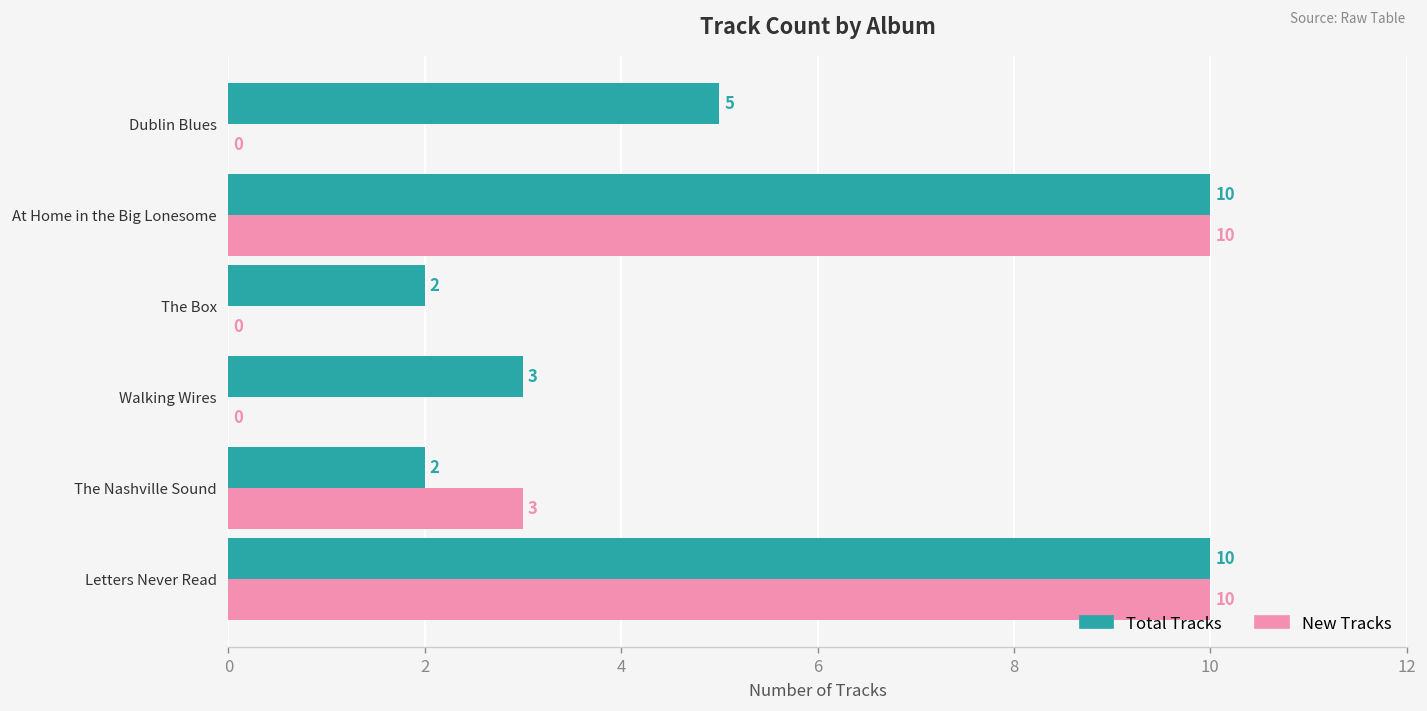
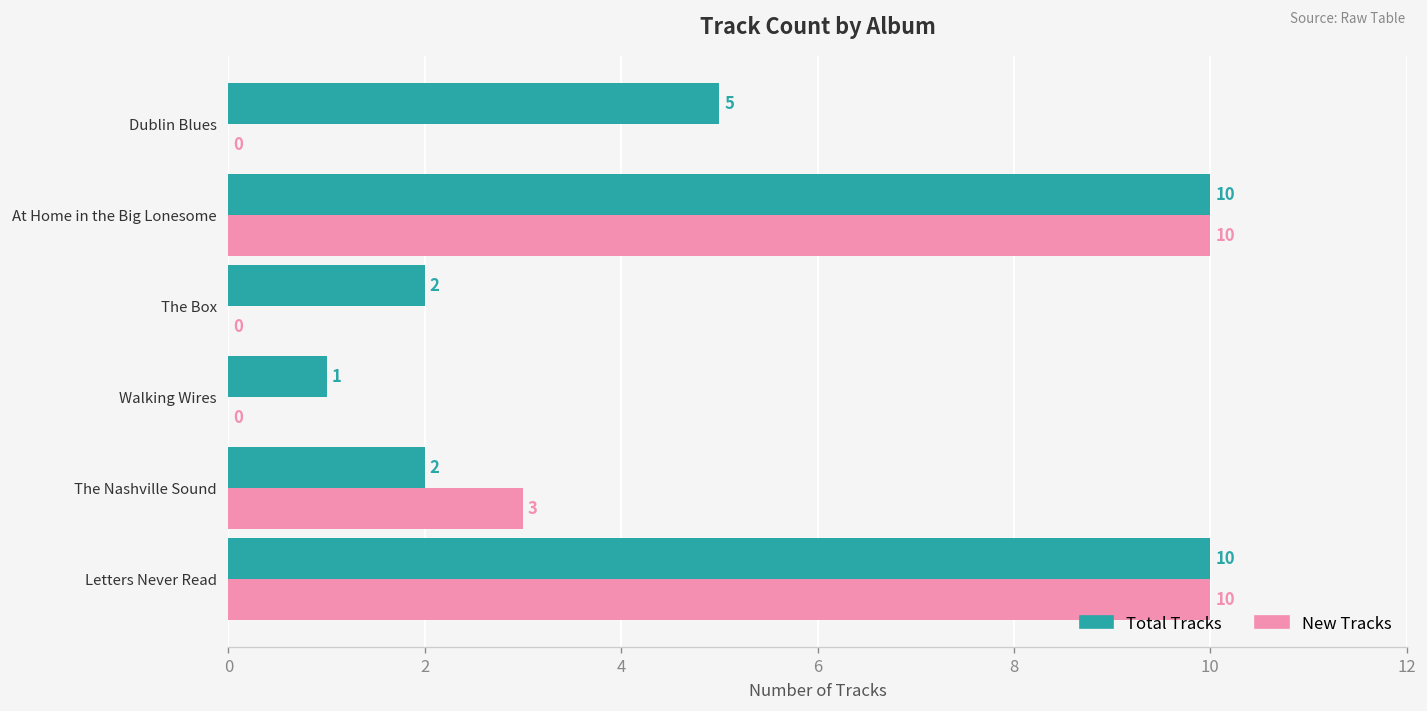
Total Tracks, Walking Wires: 3 -> 1
